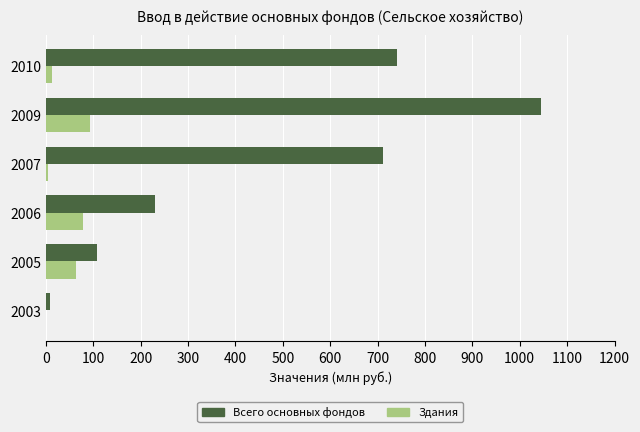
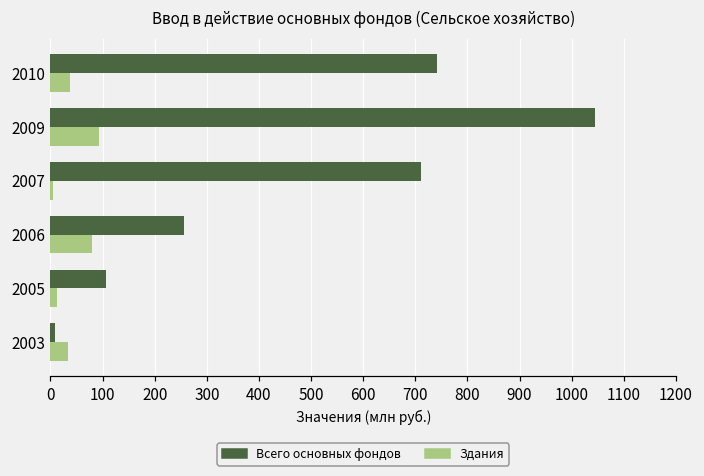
Здания, 2010: 10 -> 40
Всего основных фондов, 2006: 230 -> 260
Здания, 2005: 60 -> 10
Здания, 2003: 0 -> 30
